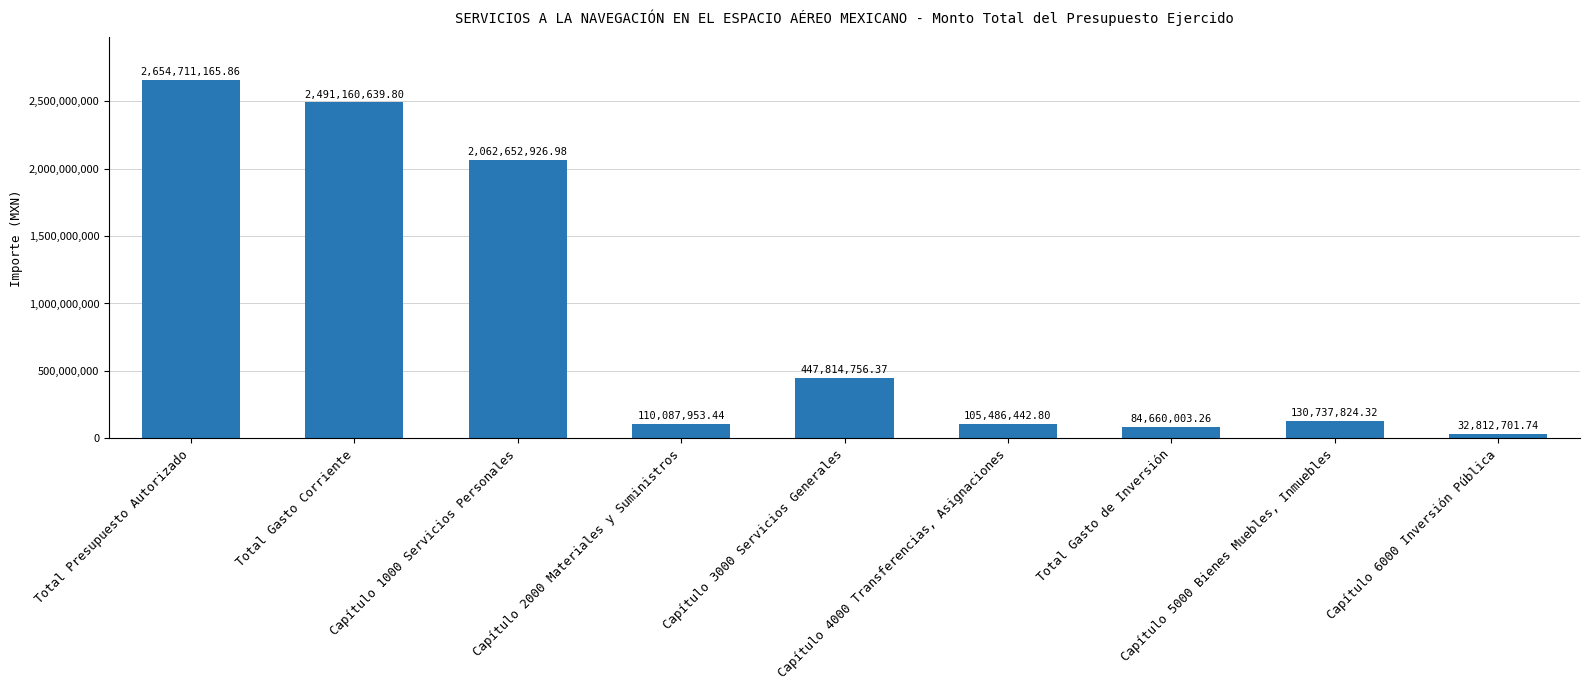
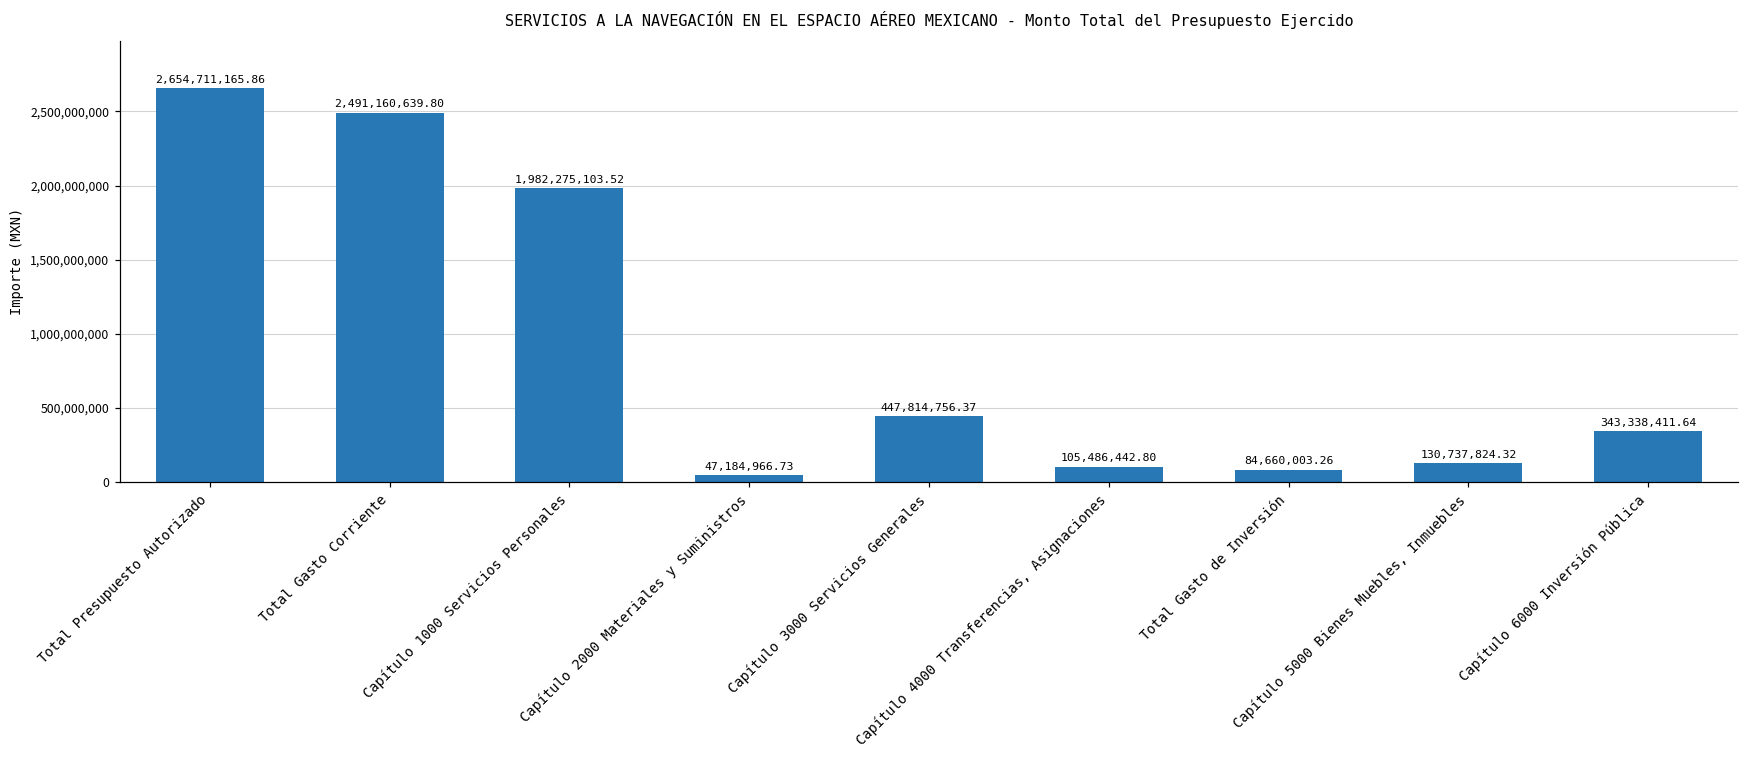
Capítulo 1000 Servicios Personales: 2,062,652,926.98 -> 1,982,275,103.52
Capítulo 2000 Materiales y Suministros: 110,087,953.44 -> 47,184,966.73
Capítulo 6000 Inversión Pública: 32,812,701.74 -> 343,338,411.64
